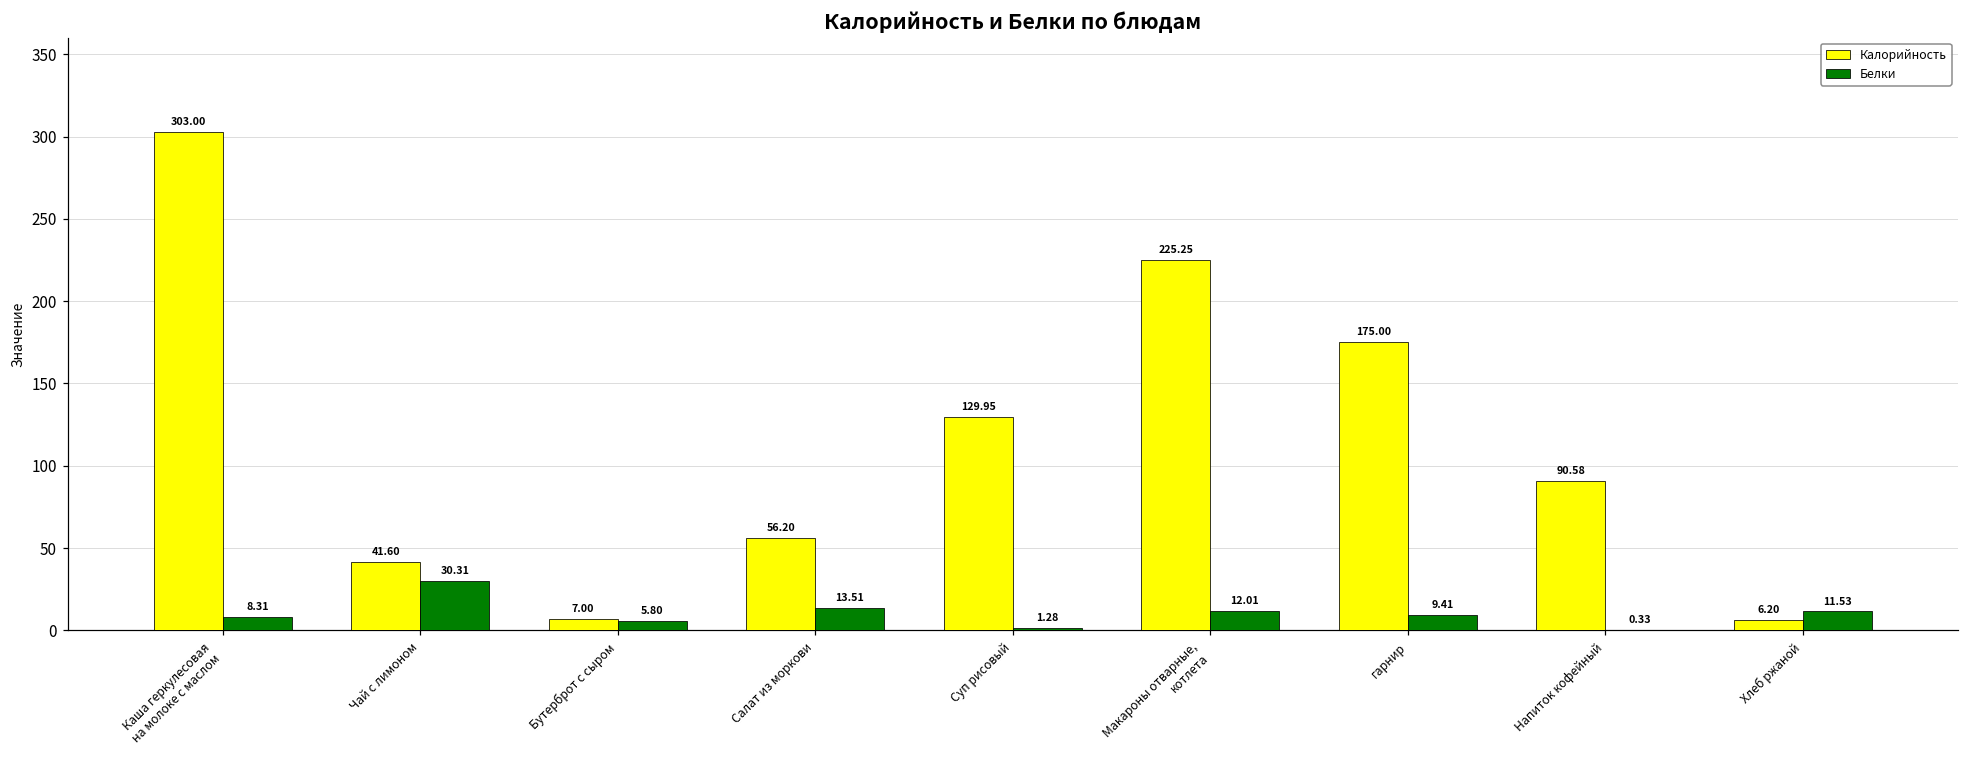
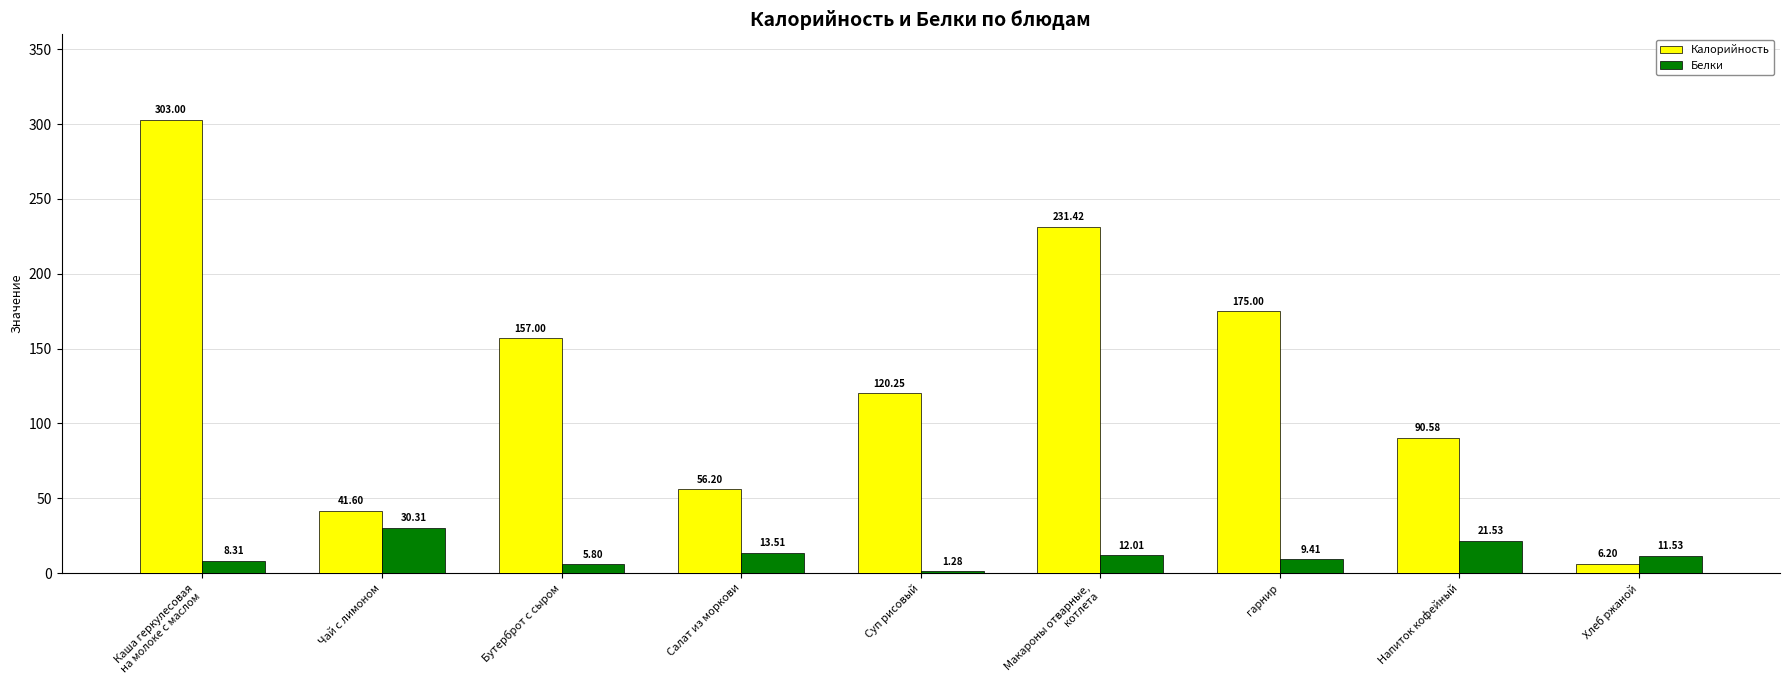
Калорийность, Бутерброт с сыром: 7.00 -> 157.00
Калорийность, Суп рисовый: 129.95 -> 120.25
Калорийность, Макароны отварные, котлета: 225.25 -> 231.42
Белки, Напиток кофейный: 0.33 -> 21.53
